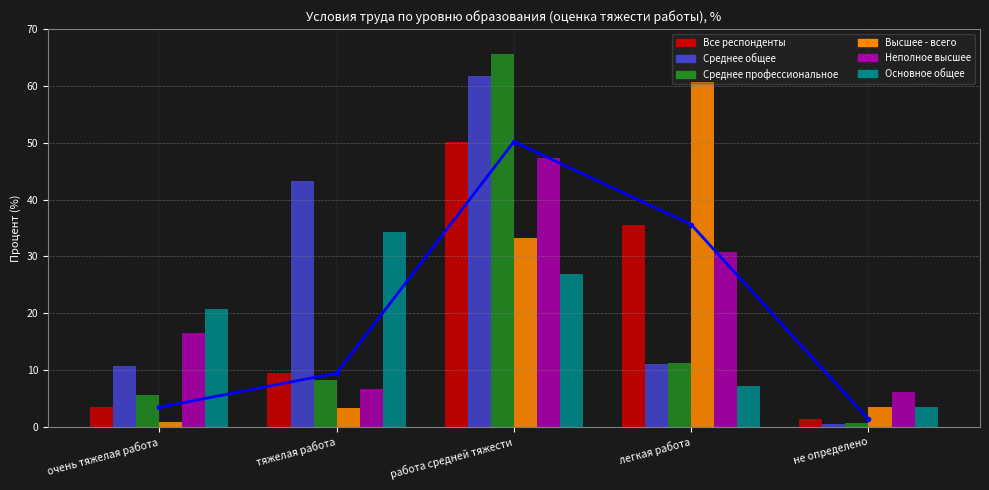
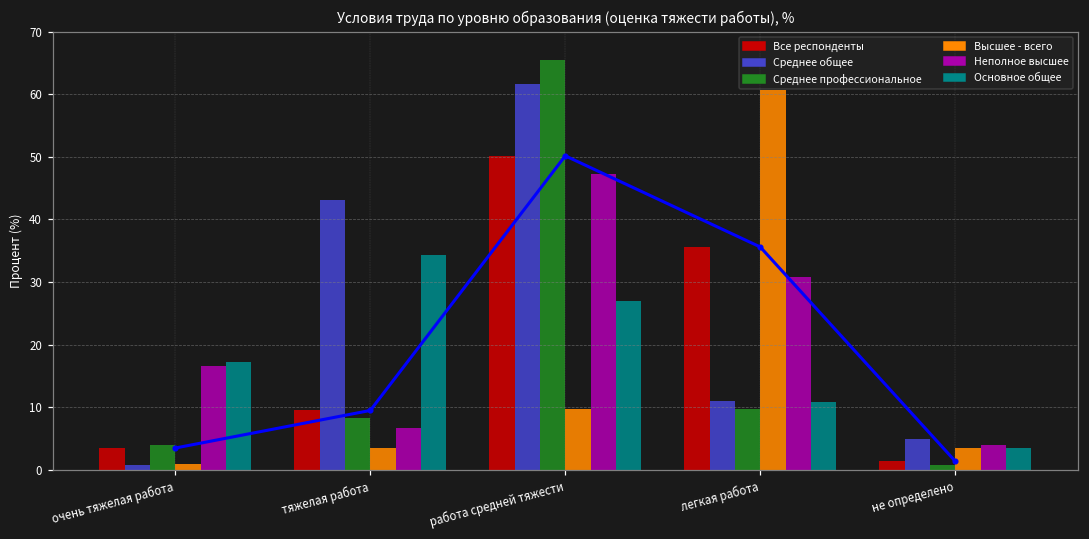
Среднее общее, очень тяжелая работа: 11 -> 1
Среднее профессиональное, очень тяжелая работа: 6 -> 4
Основное общее, очень тяжелая работа: 21 -> 17
Высшее - всего, работа средней тяжести: 33 -> 10
Среднее профессиональное, легкая работа: 11 -> 10
Основное общее, легкая работа: 7 -> 11
Среднее общее, не определено: 1 -> 5
Неполное высшее, не определено: 6 -> 4
